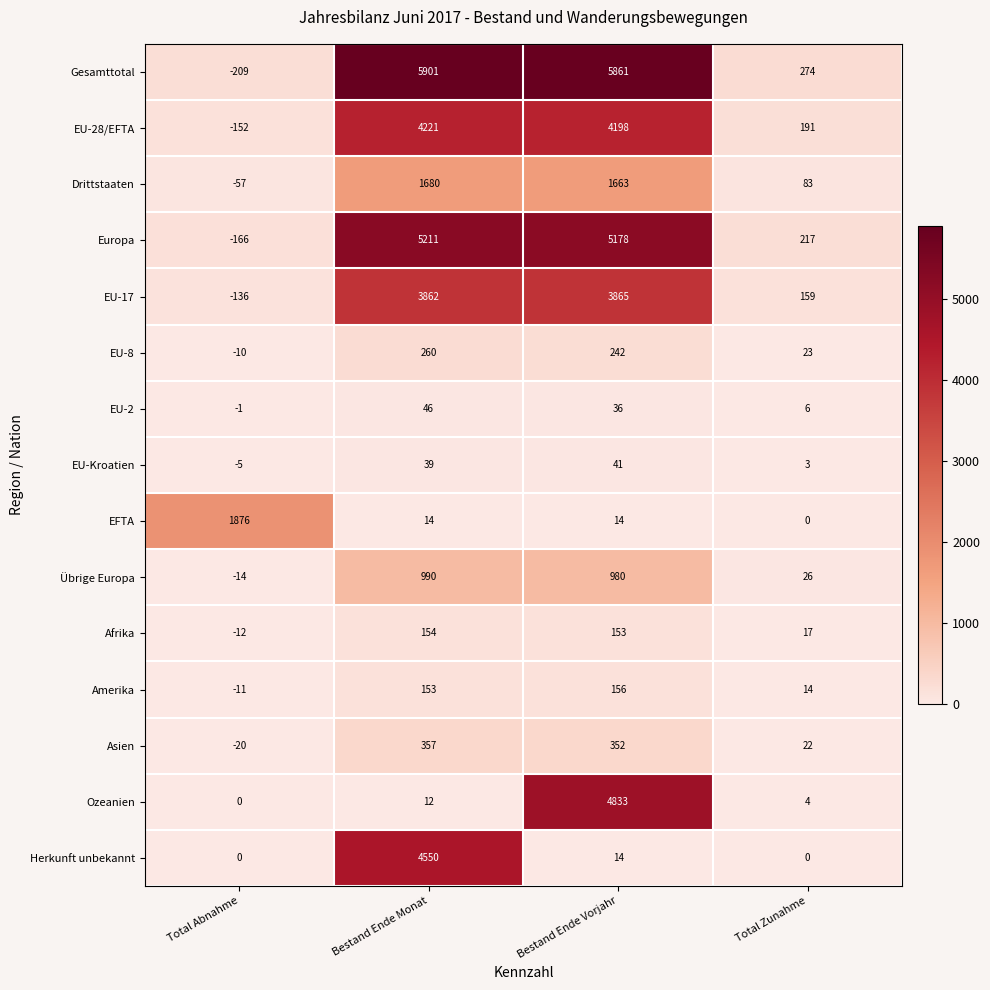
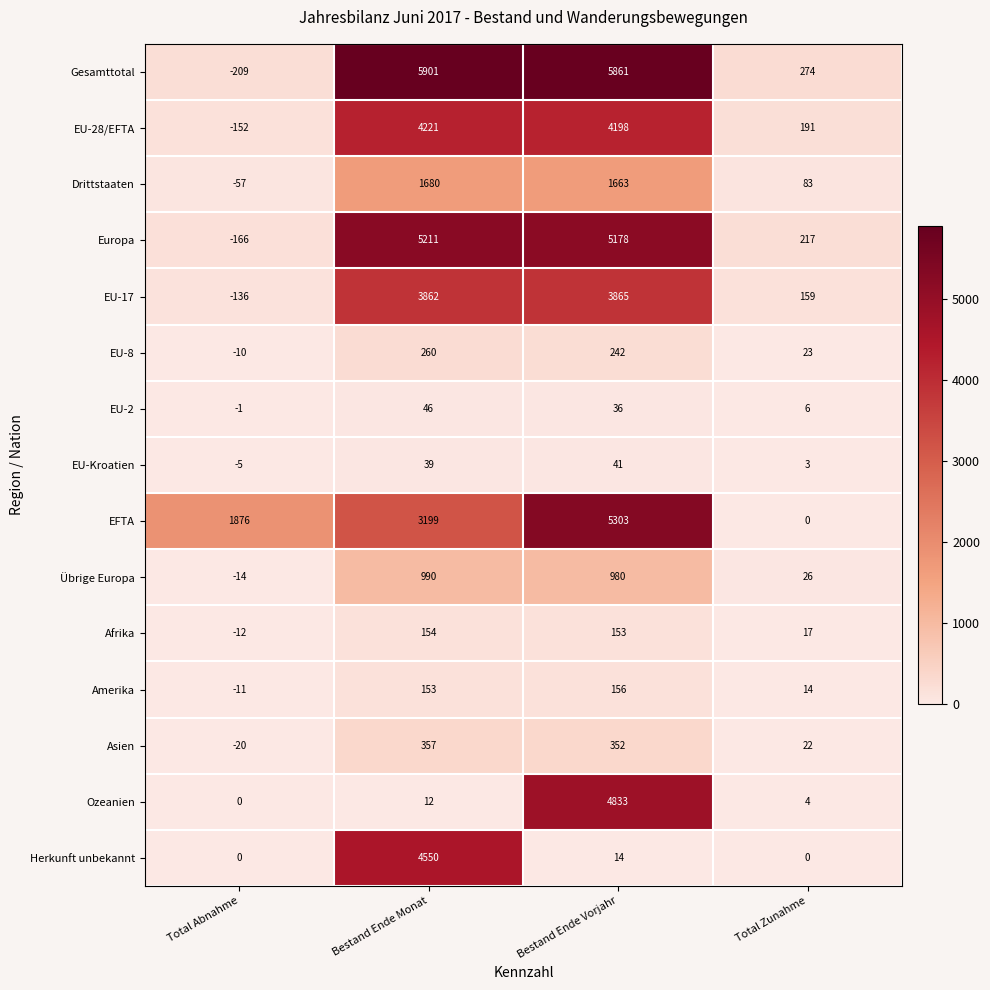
EFTA, Bestand Ende Monat: 14 -> 3199
EFTA, Bestand Ende Vorjahr: 14 -> 5303
